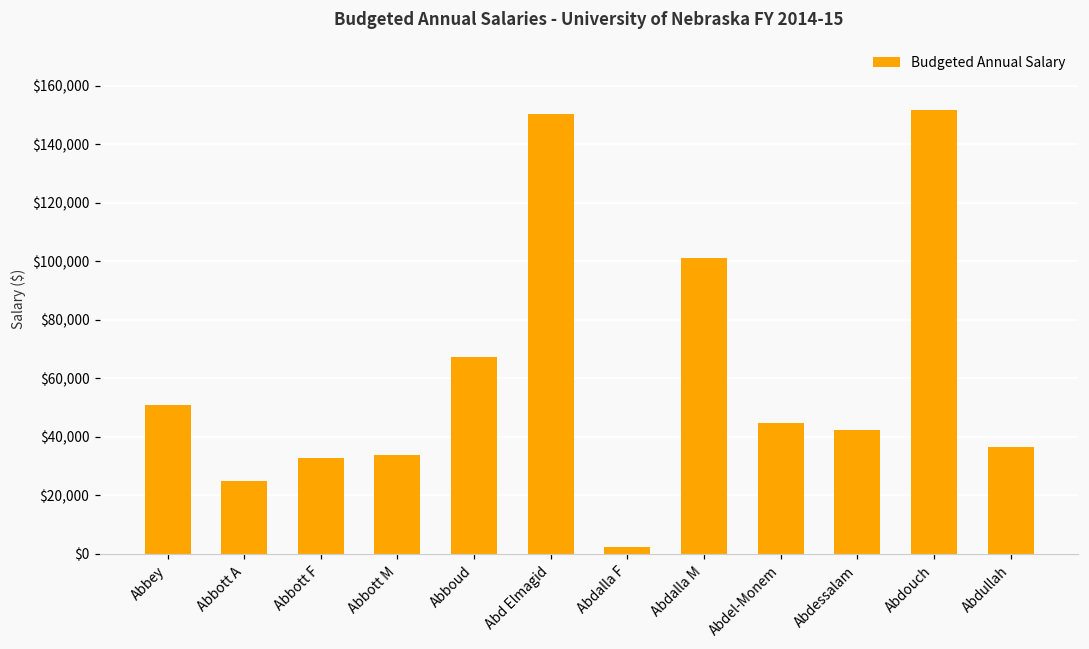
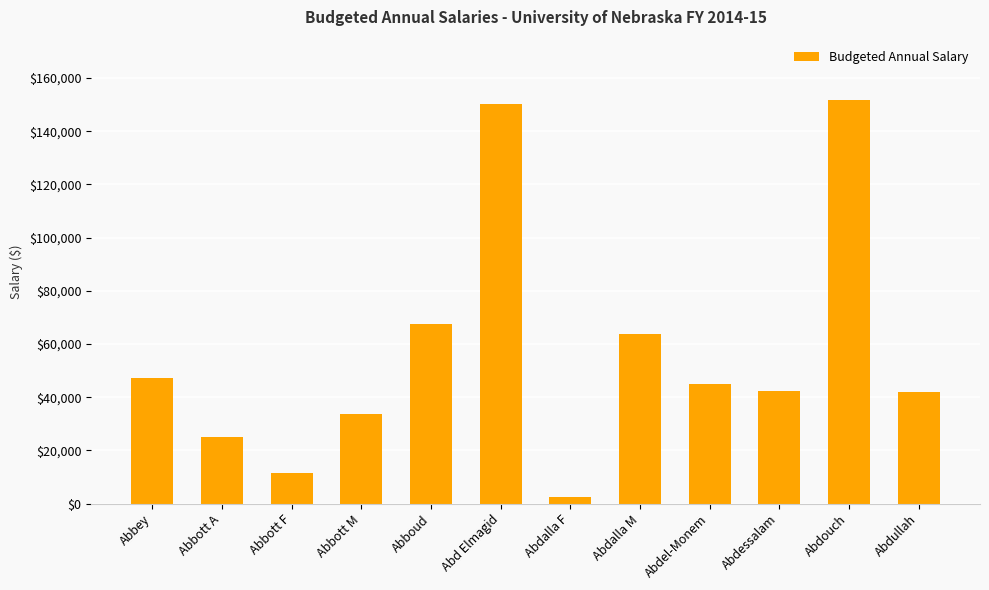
Abbey: $51,000 -> $47,000
Abbott F: $33,000 -> $11,000
Abdalla M: $101,000 -> $64,000
Abdullah: $37,000 -> $42,000
